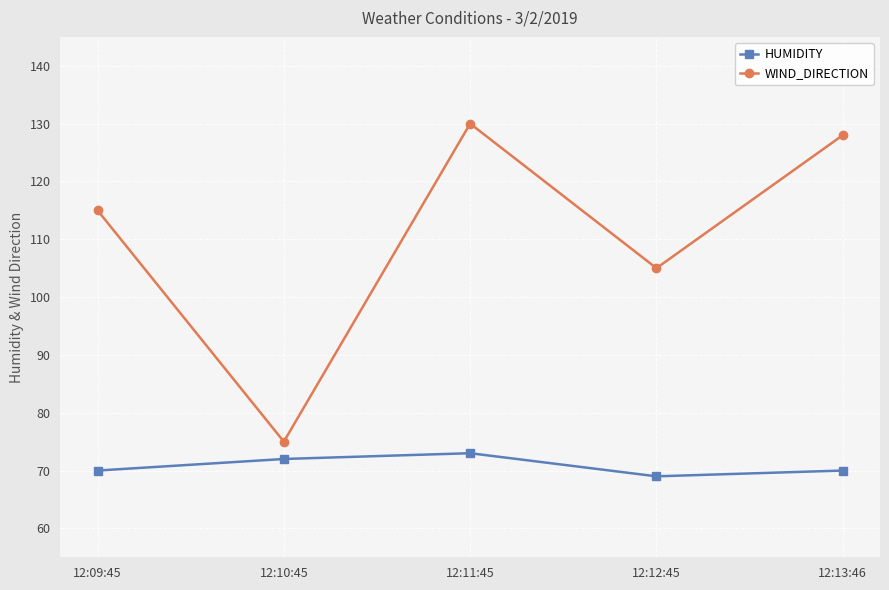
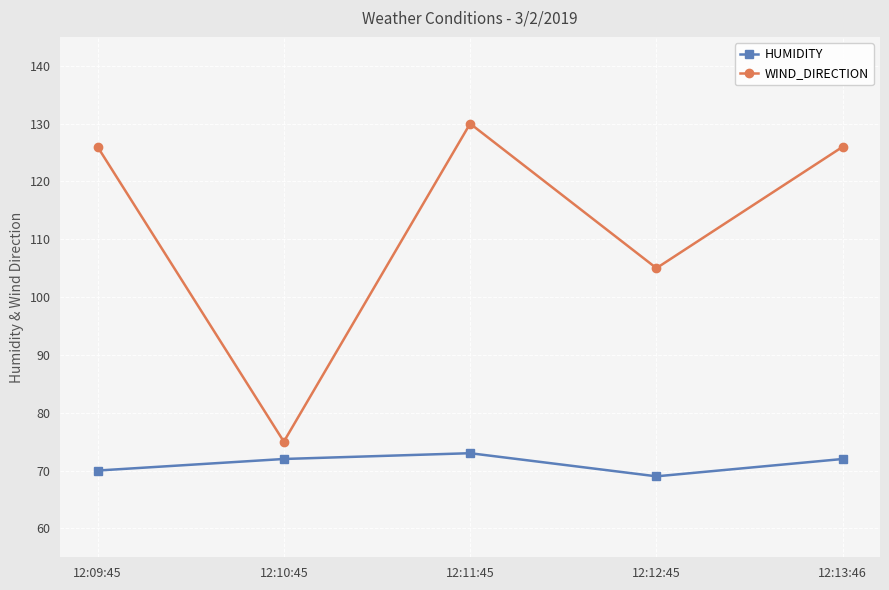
WIND_DIRECTION, 12:09:45: 115 -> 126
HUMIDITY, 12:13:46: 70 -> 72
WIND_DIRECTION, 12:13:46: 128 -> 126
